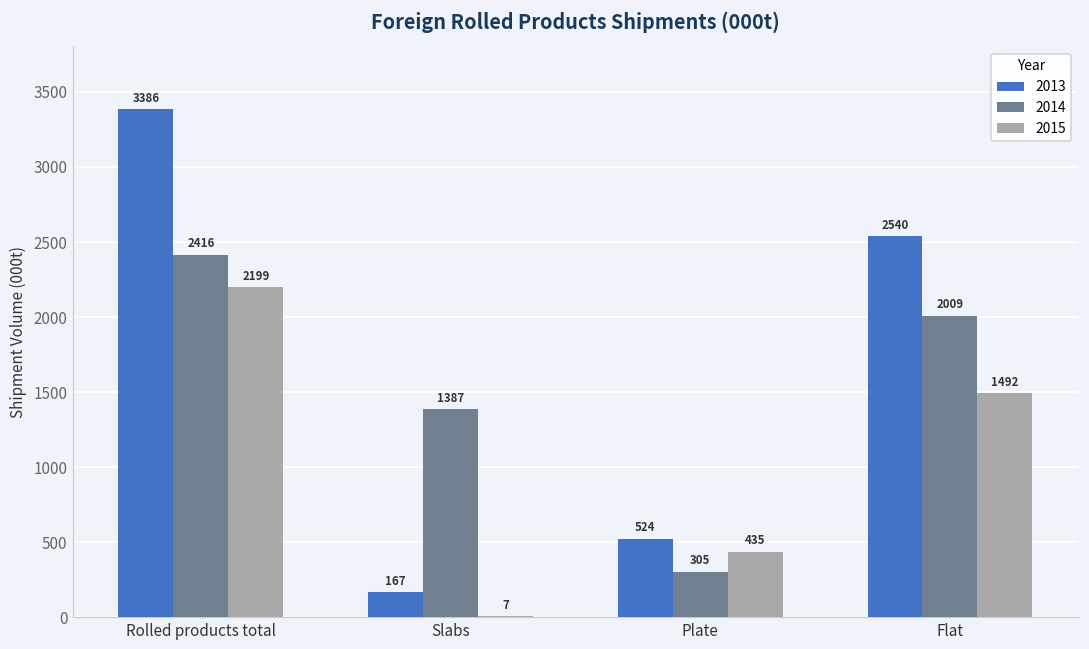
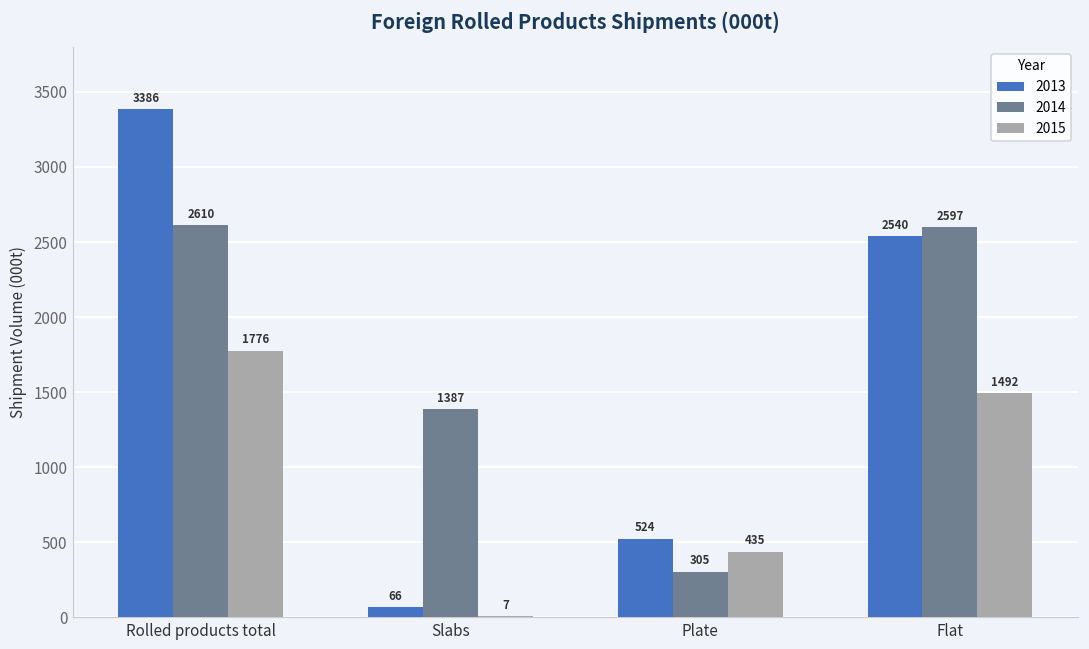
2014, Rolled products total: 2416 -> 2610
2015, Rolled products total: 2199 -> 1776
2013, Slabs: 167 -> 66
2014, Flat: 2009 -> 2597
